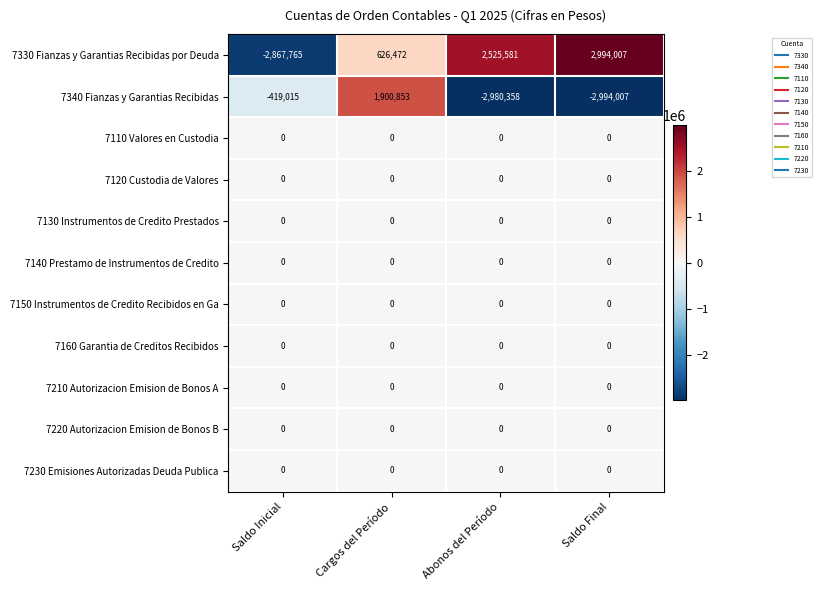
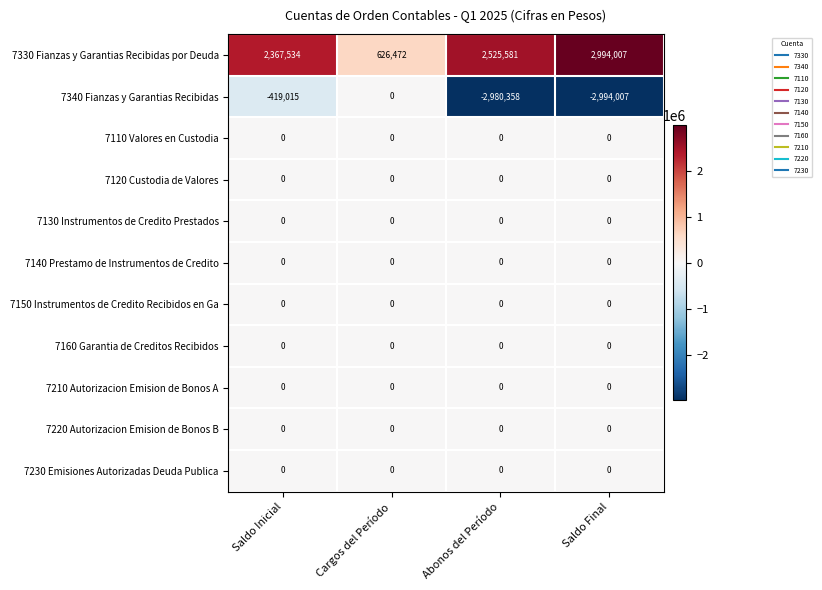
7330 Fianzas y Garantias Recibidas por Deuda, Saldo Inicial: -2,867,765 -> 2,367,534
7340 Fianzas y Garantias Recibidas, Cargos del Período: 1,900,853 -> 0
